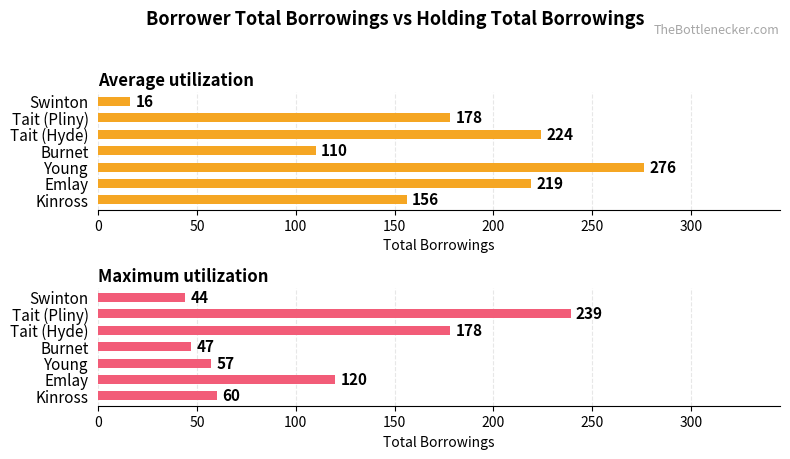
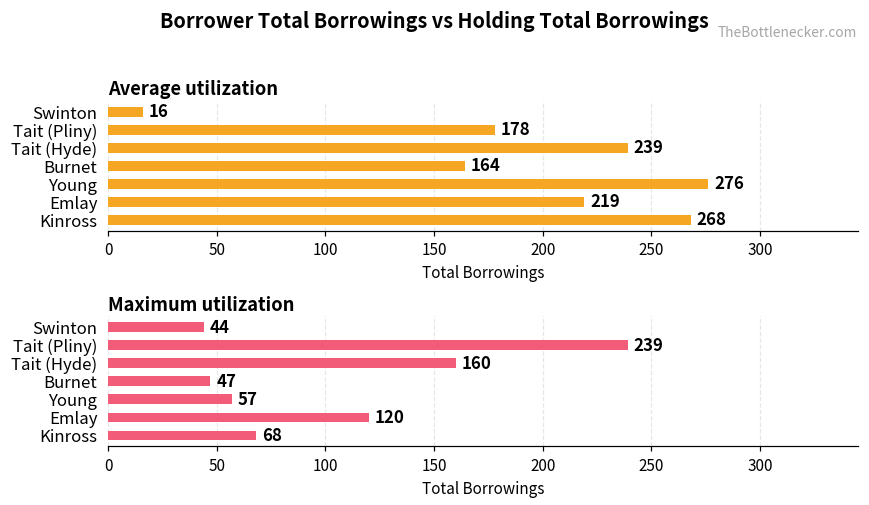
Average utilization, Tait (Hyde): 224 -> 239
Average utilization, Burnet: 110 -> 164
Average utilization, Kinross: 156 -> 268
Maximum utilization, Tait (Hyde): 178 -> 160
Maximum utilization, Kinross: 60 -> 68
